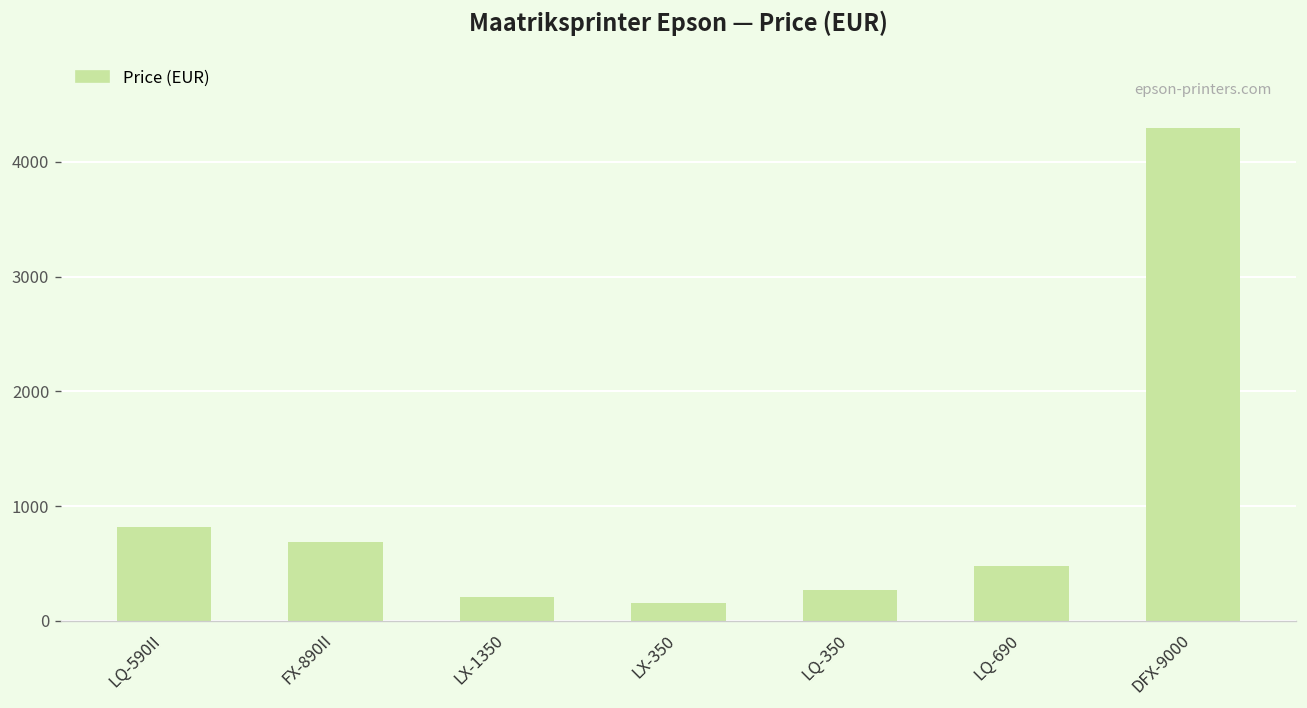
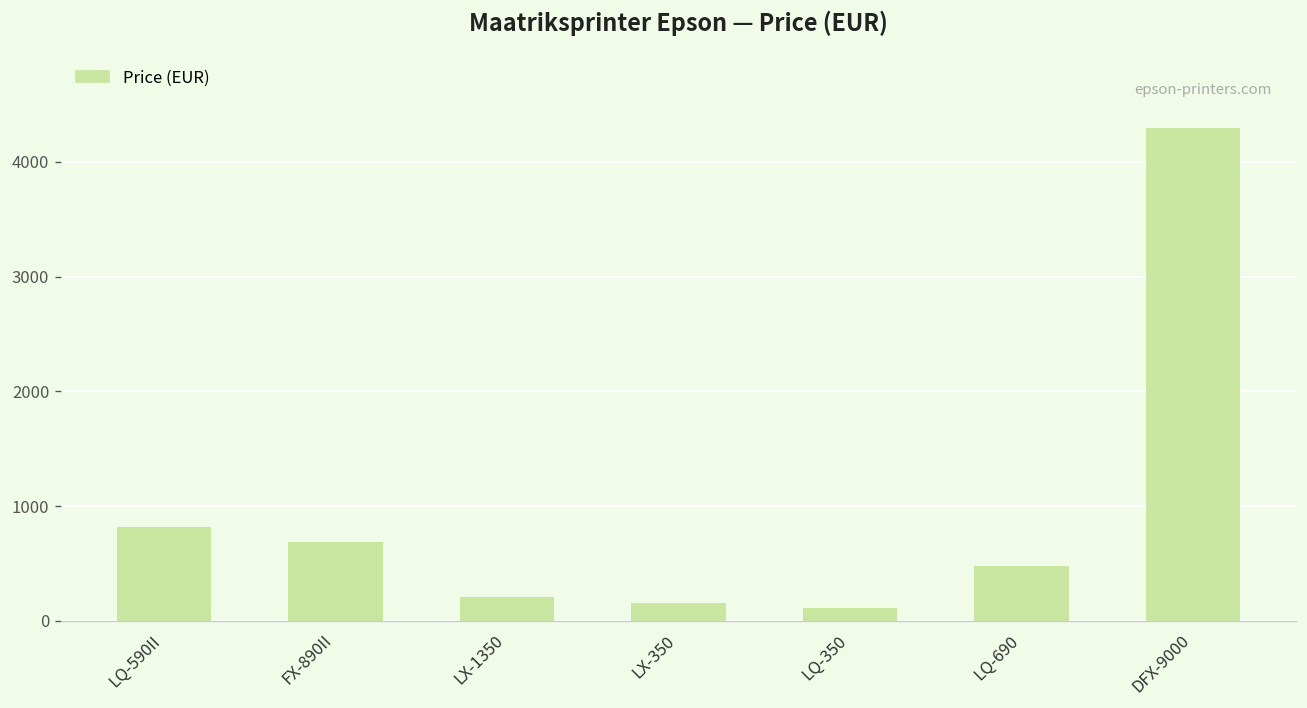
LQ-350: 300 -> 100
